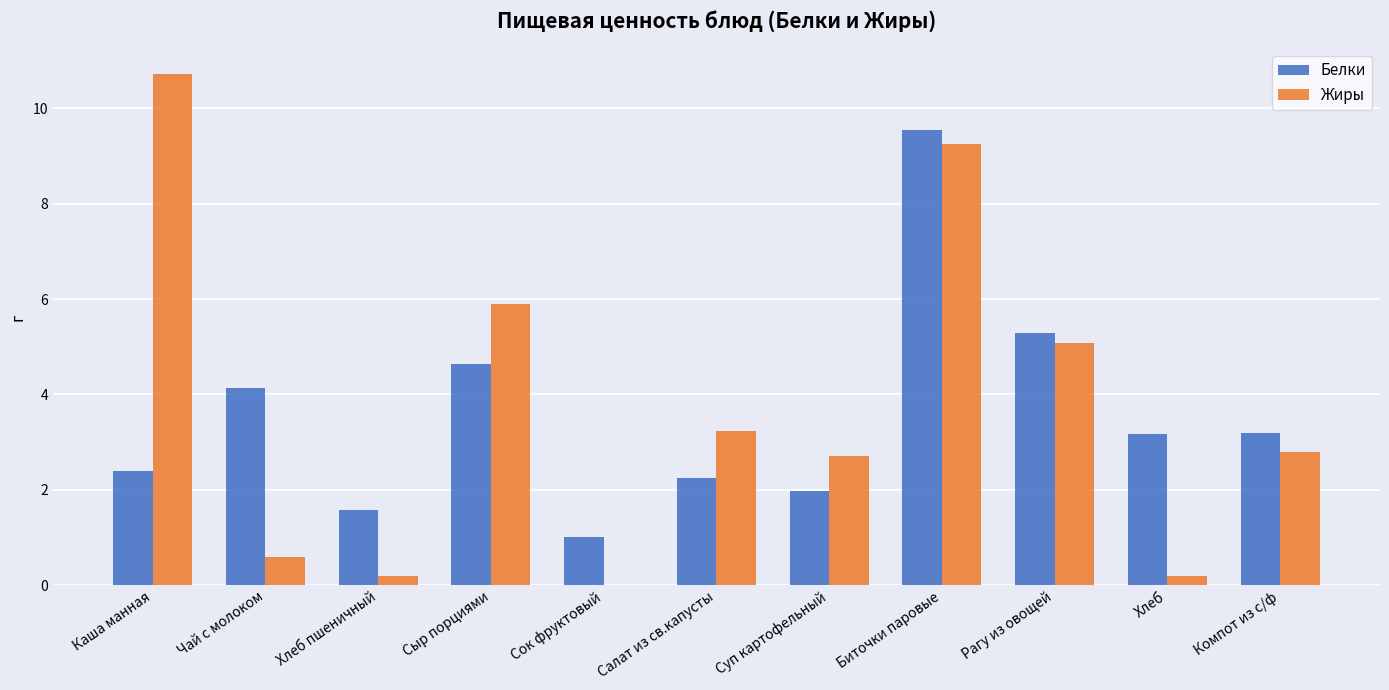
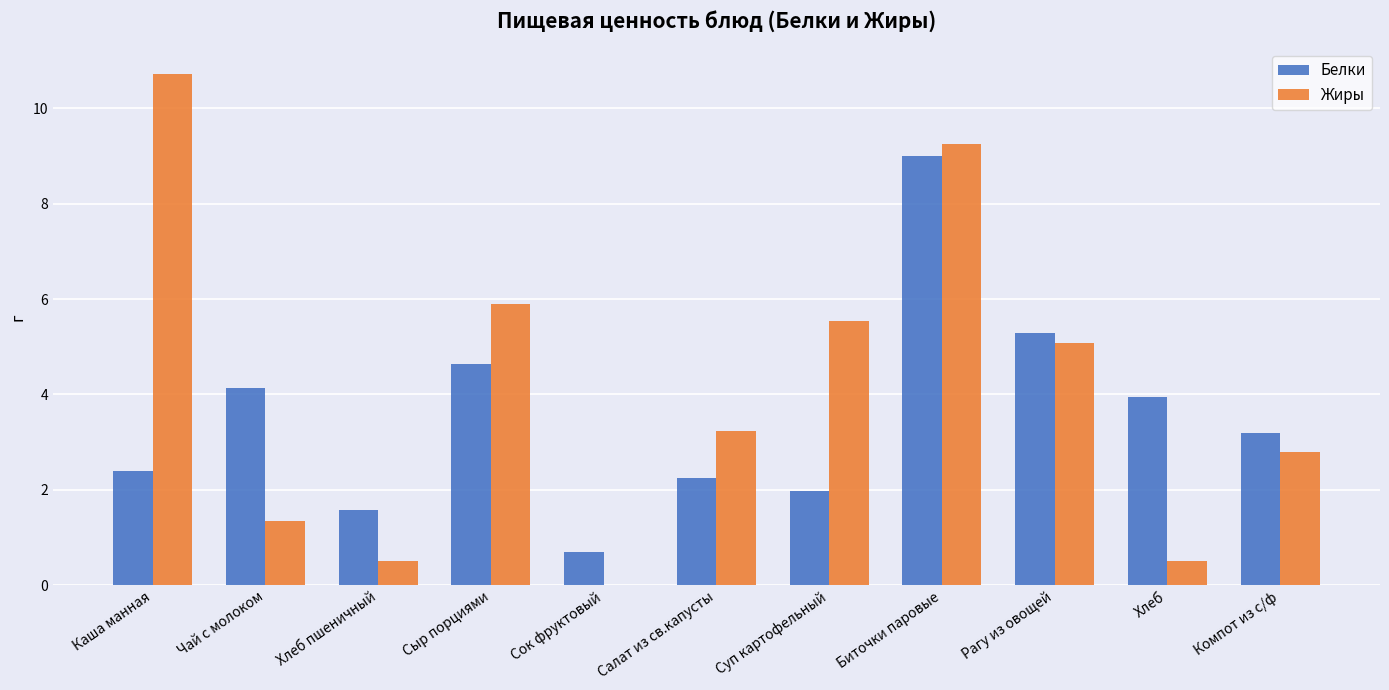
Жиры, Чай с молоком: 0.6 -> 1.4
Жиры, Хлеб пшеничный: 0.2 -> 0.5
Белки, Сок фруктовый: 1.0 -> 0.7
Жиры, Суп картофельный: 2.7 -> 5.5
Белки, Биточки паровые: 9.6 -> 9.0
Белки, Хлеб: 3.2 -> 4.0
Жиры, Хлеб: 0.2 -> 0.5
